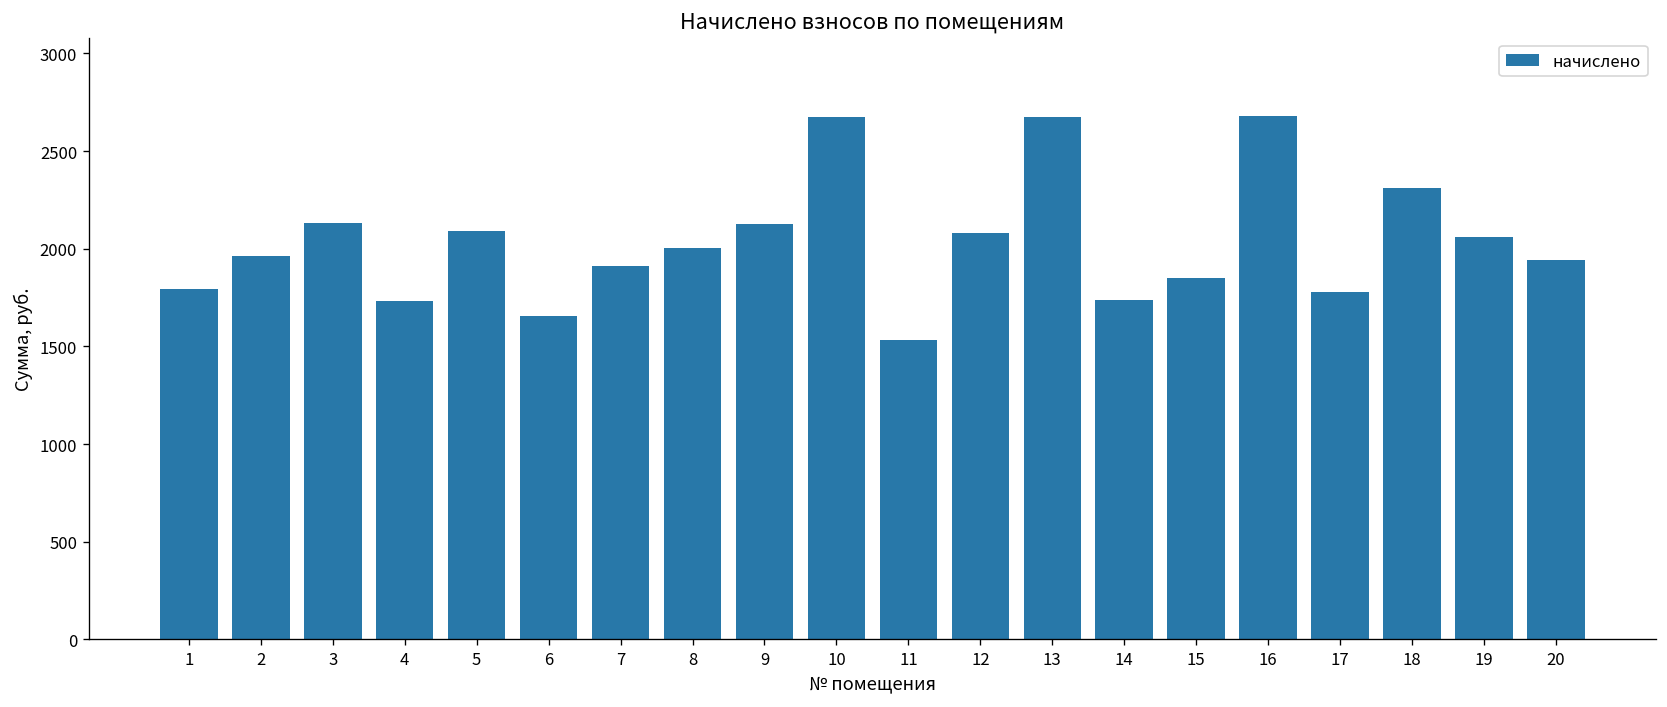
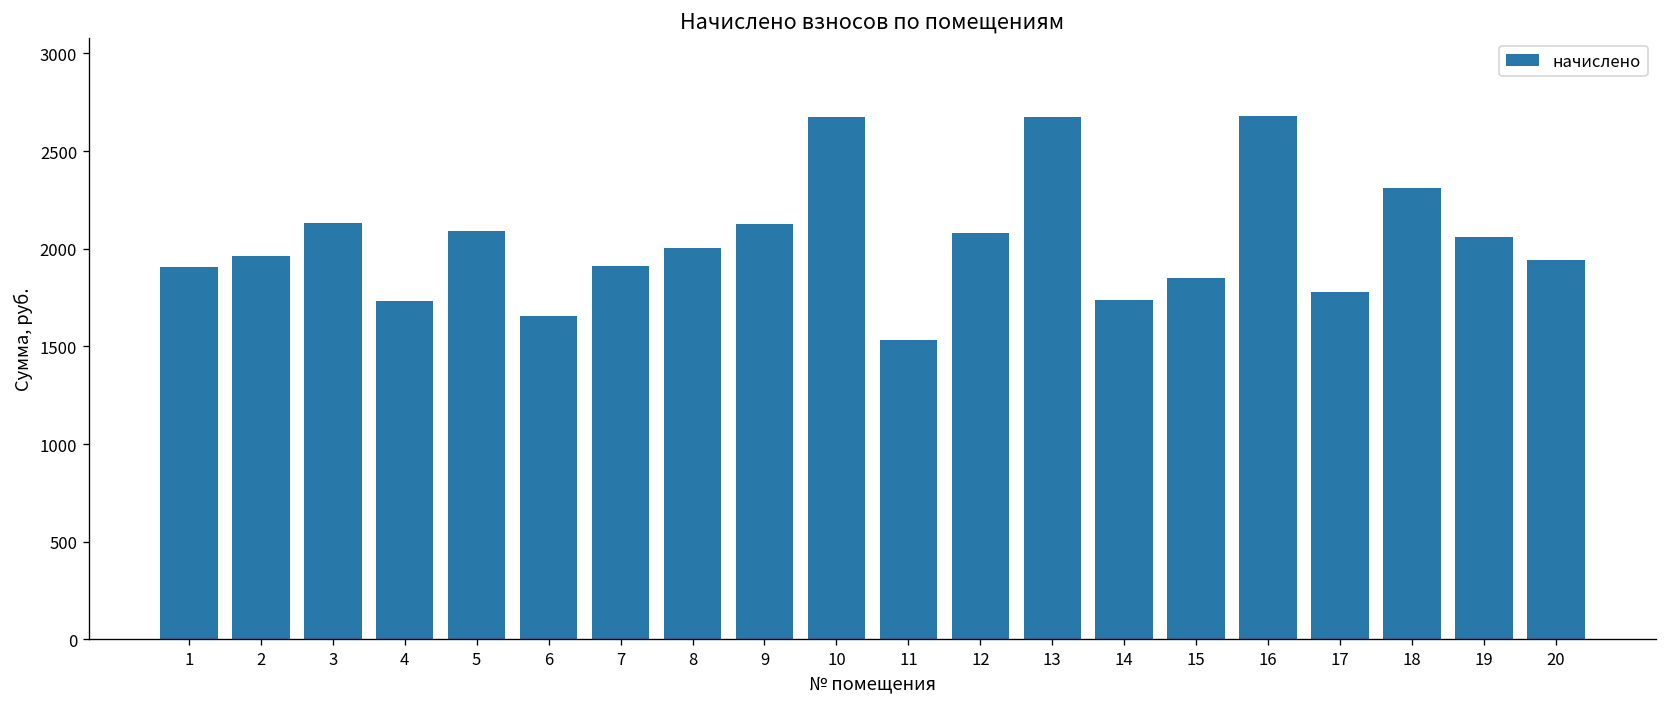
1: 1790 -> 1910
